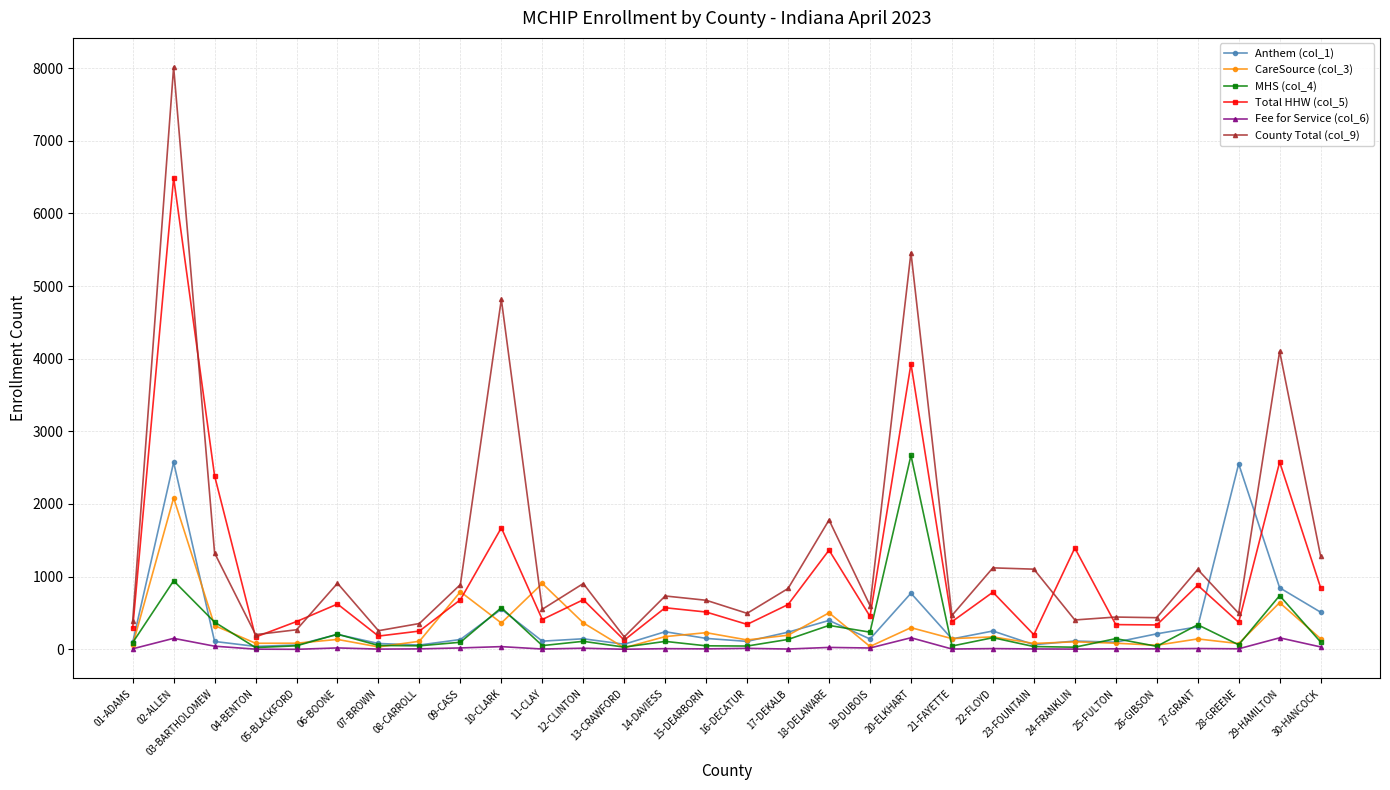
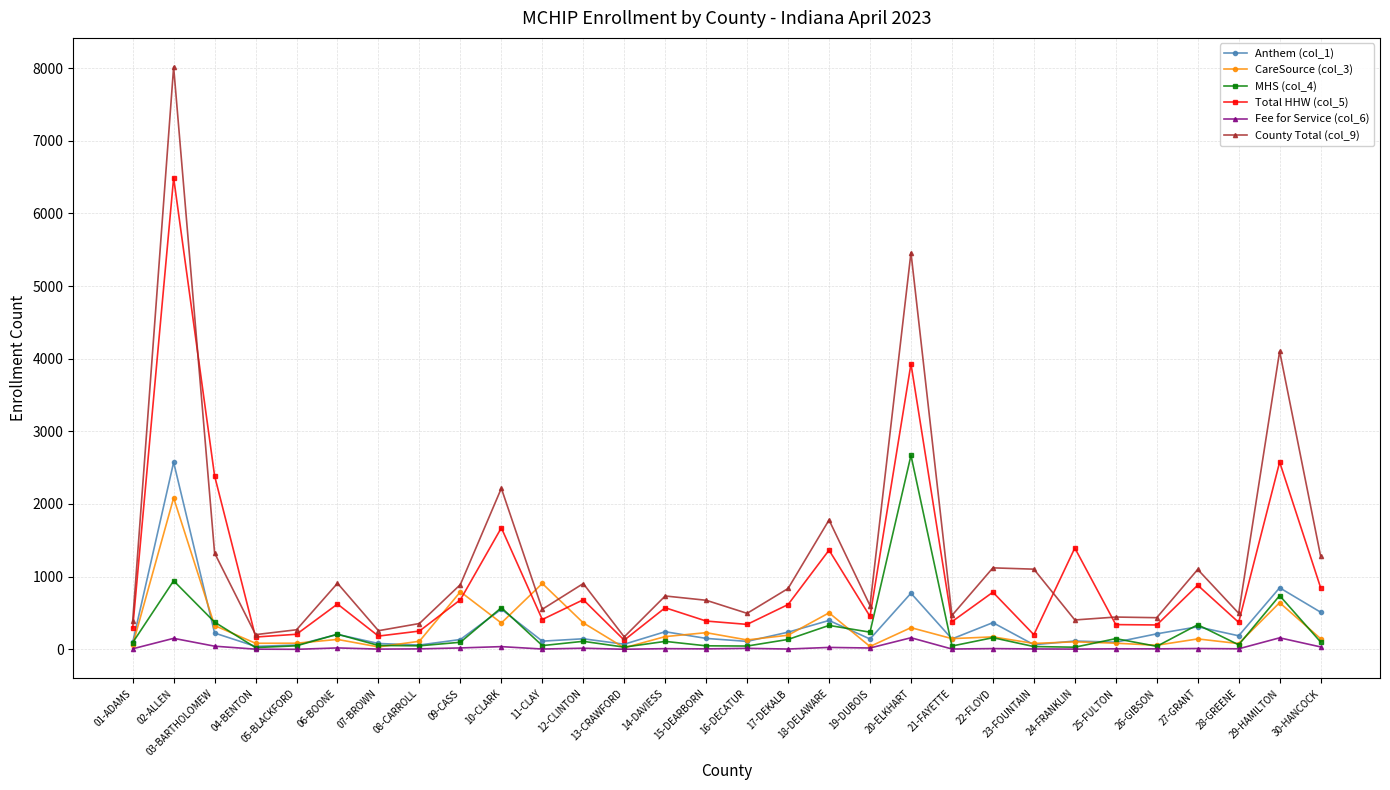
Anthem (col_1), 03-BARTHOLOMEW: 100 -> 200
Total HHW (col_5), 05-BLACKFORD: 400 -> 200
County Total (col_9), 10-CLARK: 4800 -> 2200
Total HHW (col_5), 15-DEARBORN: 500 -> 400
Anthem (col_1), 22-FLOYD: 300 -> 400
Anthem (col_1), 28-GREENE: 2600 -> 200
